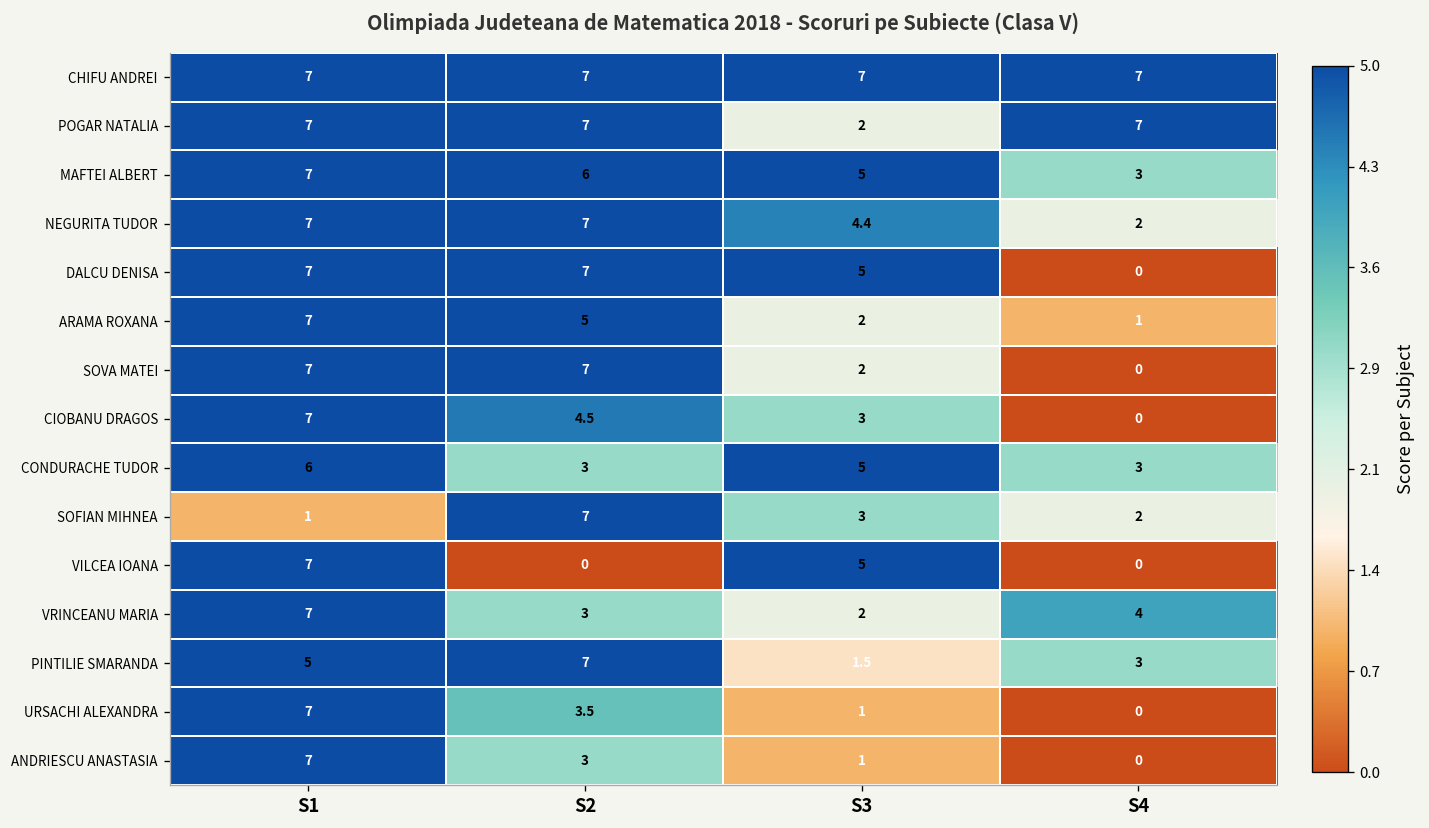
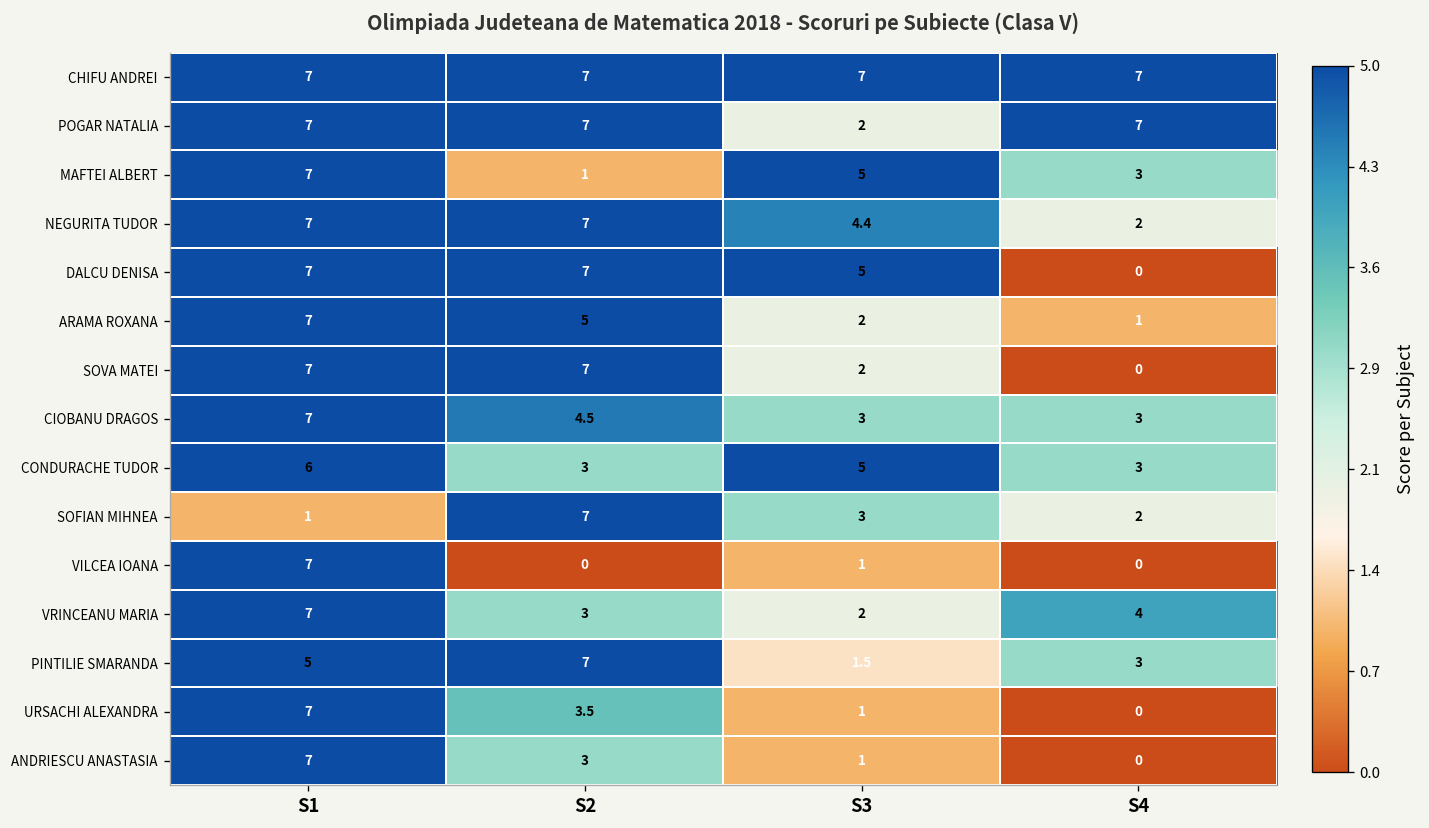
MAFTEI ALBERT, S2: 6 -> 1
CIOBANU DRAGOS, S4: 0 -> 3
VILCEA IOANA, S3: 5 -> 1
